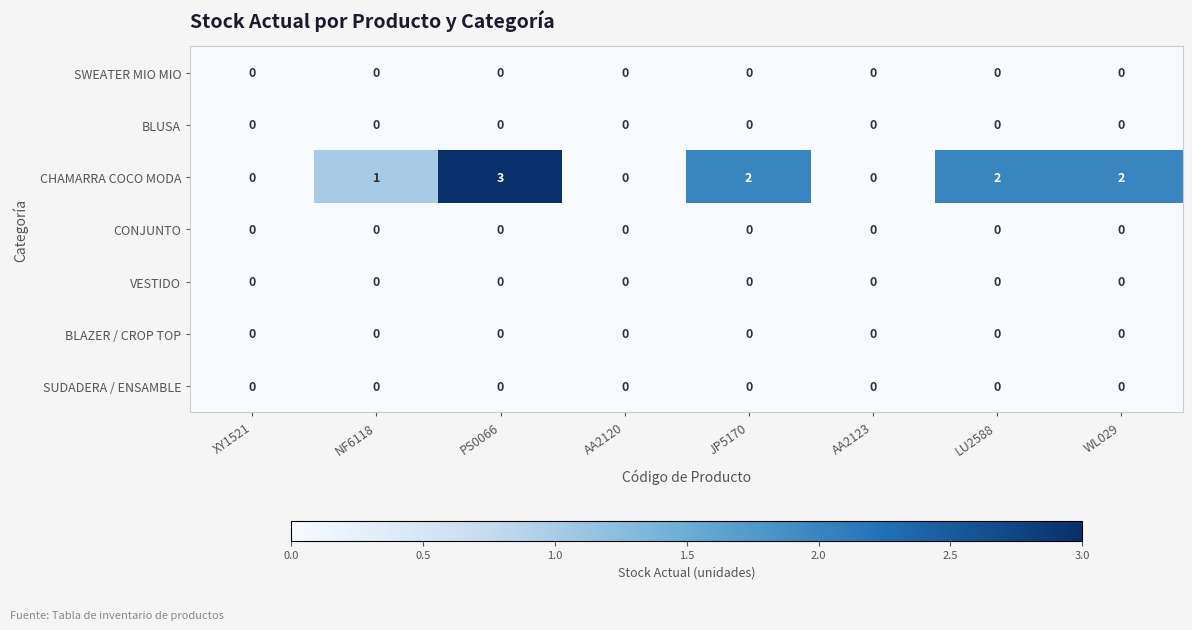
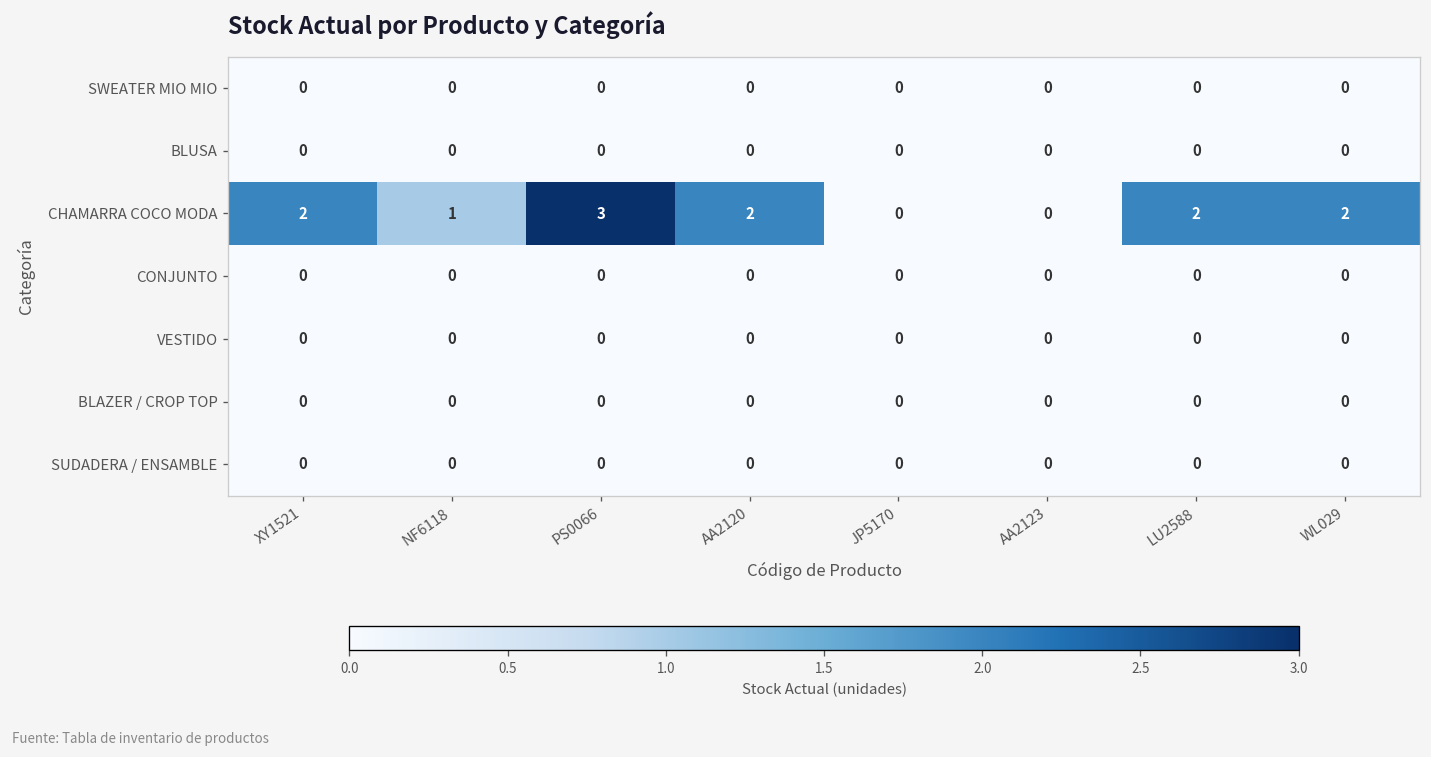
CHAMARRA COCO MODA, XY1521: 0 -> 2
CHAMARRA COCO MODA, AA2120: 0 -> 2
CHAMARRA COCO MODA, JP5170: 2 -> 0
